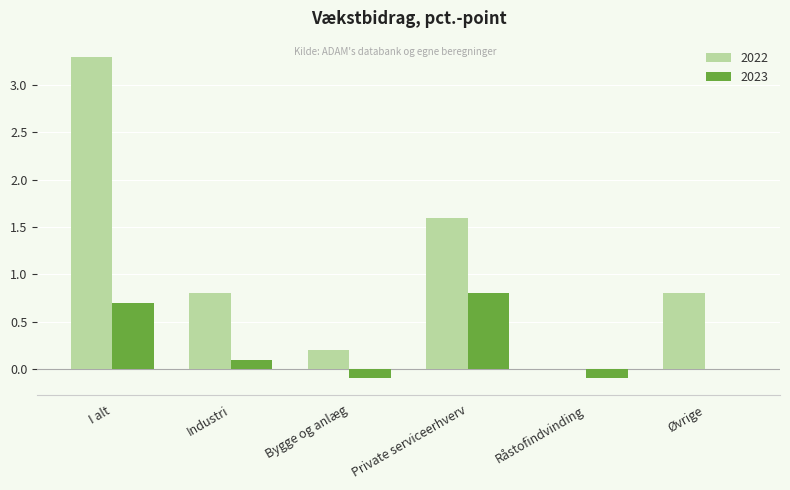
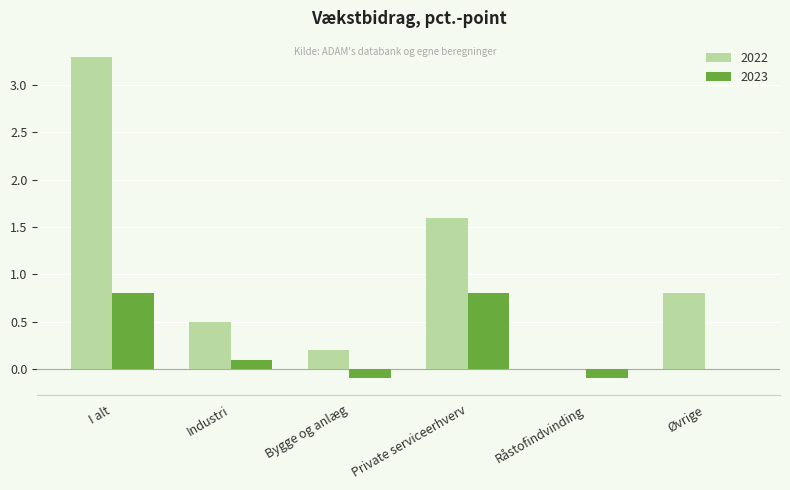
2023, I alt: 0.7 -> 0.8
2022, Industri: 0.8 -> 0.5
